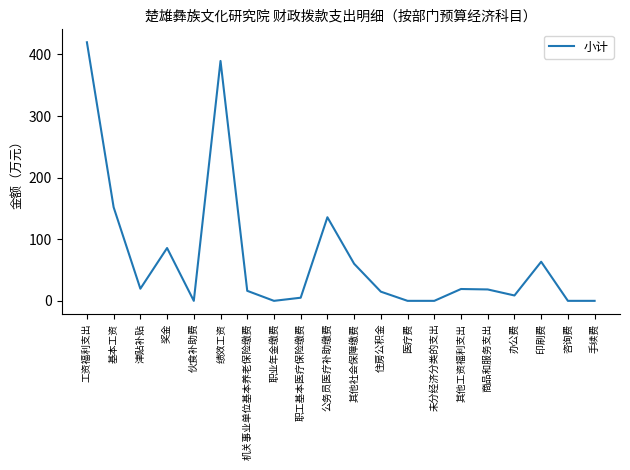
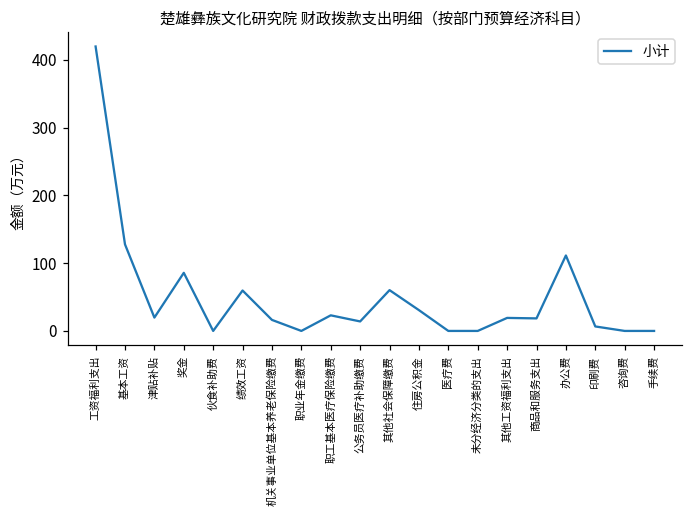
基本工资: 150 -> 130
绩效工资: 390 -> 60
职工基本医疗保险缴费: 10 -> 20
公务员医疗补助缴费: 140 -> 10
住房公积金: 10 -> 30
办公费: 10 -> 110
印刷费: 60 -> 10
